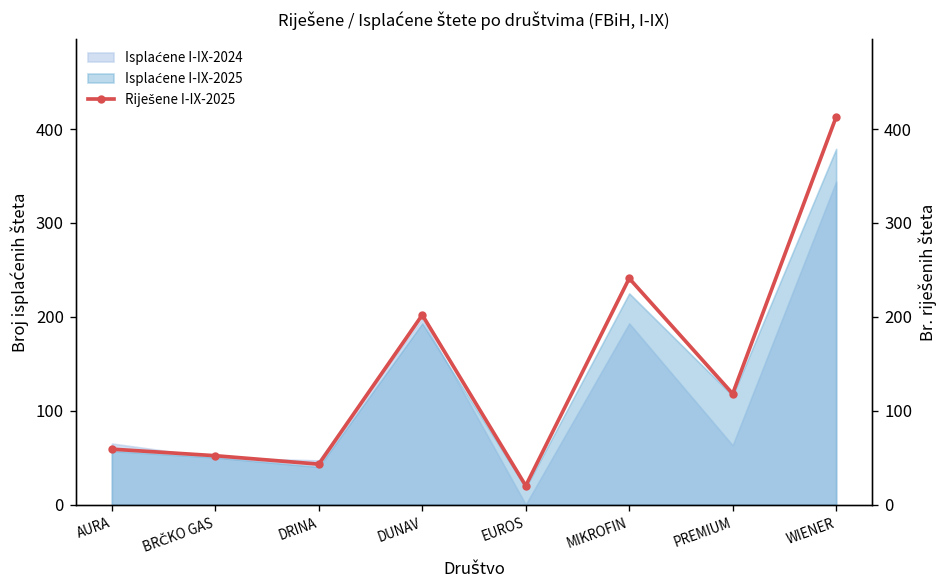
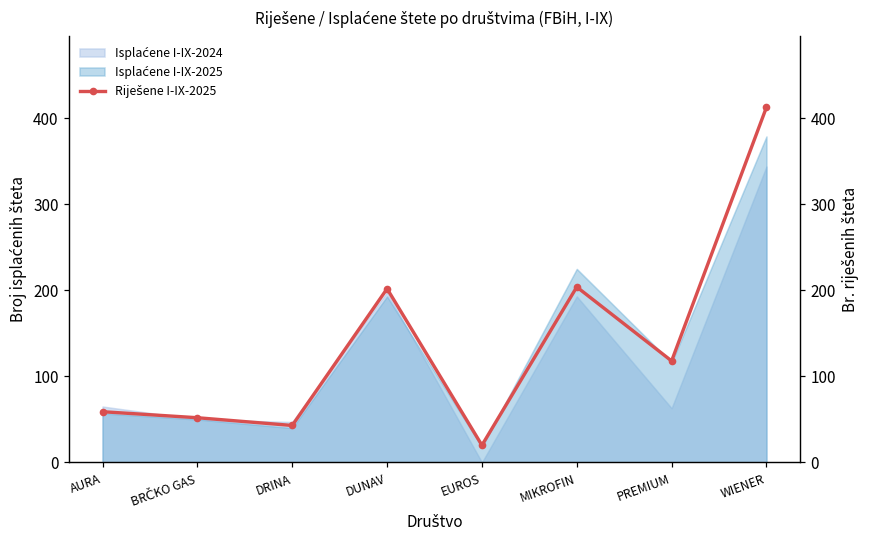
Riješene I-IX-2025, MIKROFIN: 240 -> 200
